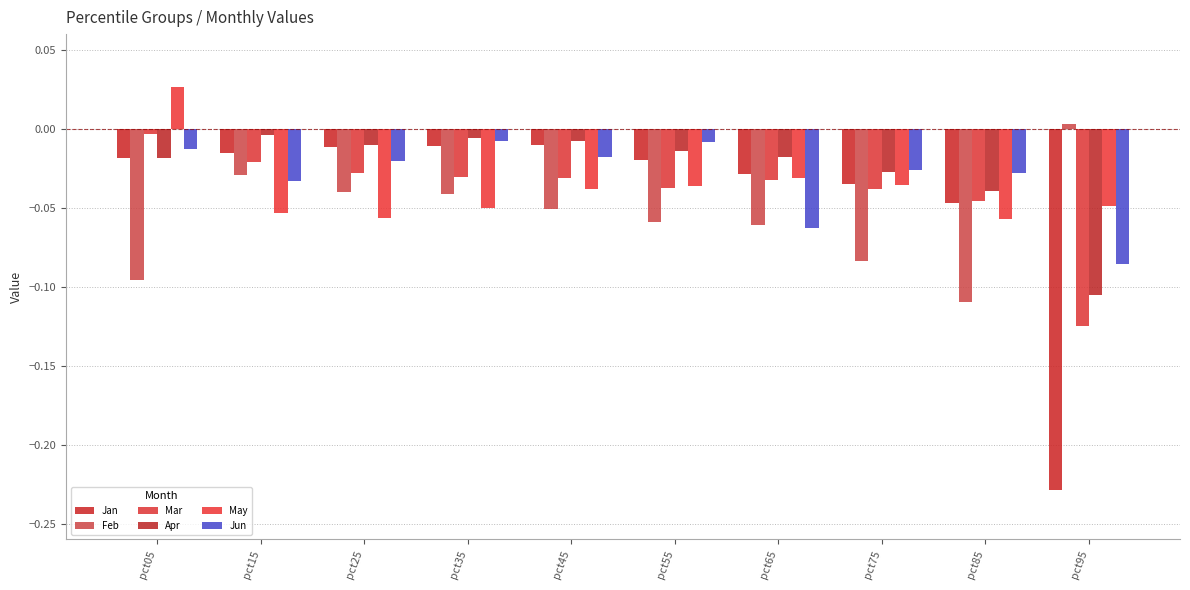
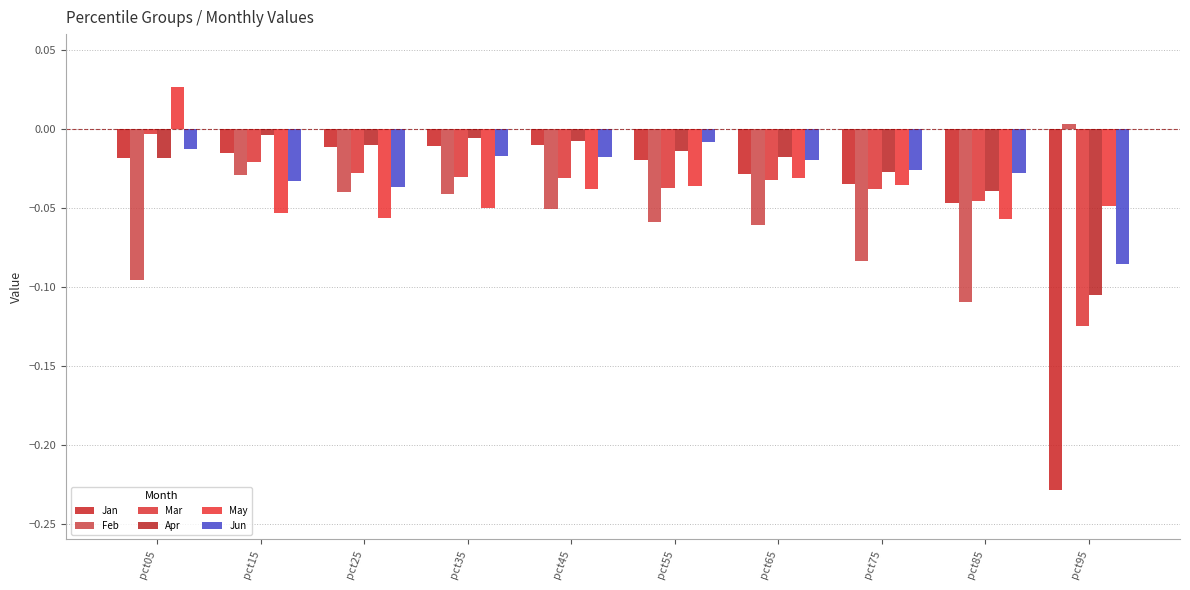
Jun, pct25: -0.020 -> -0.037
Jun, pct35: -0.008 -> -0.017
Jun, pct65: -0.063 -> -0.020
